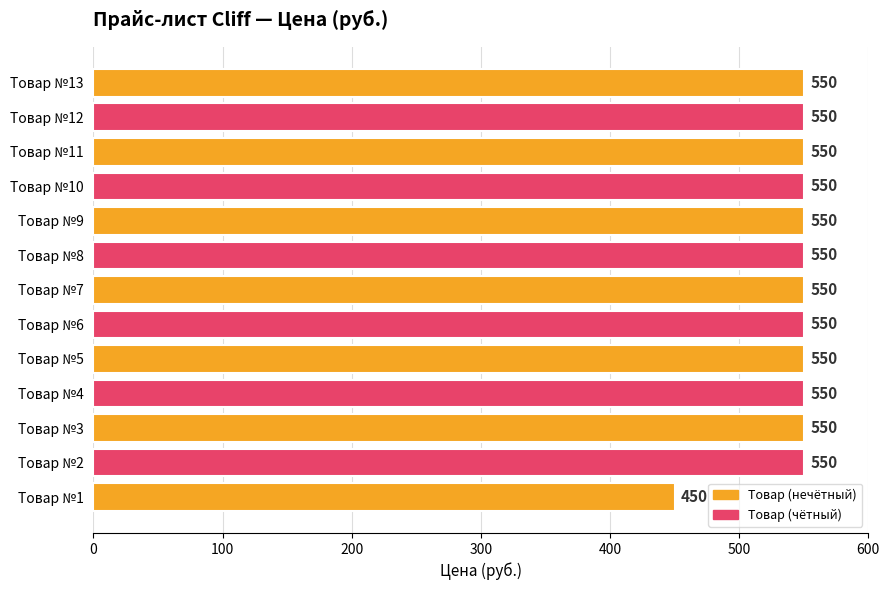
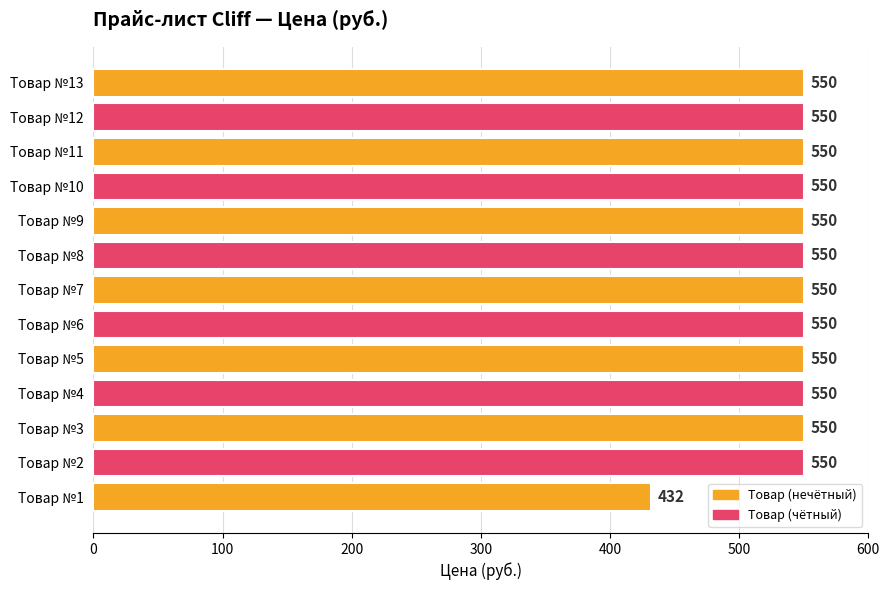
Товар №1: 450 -> 432
